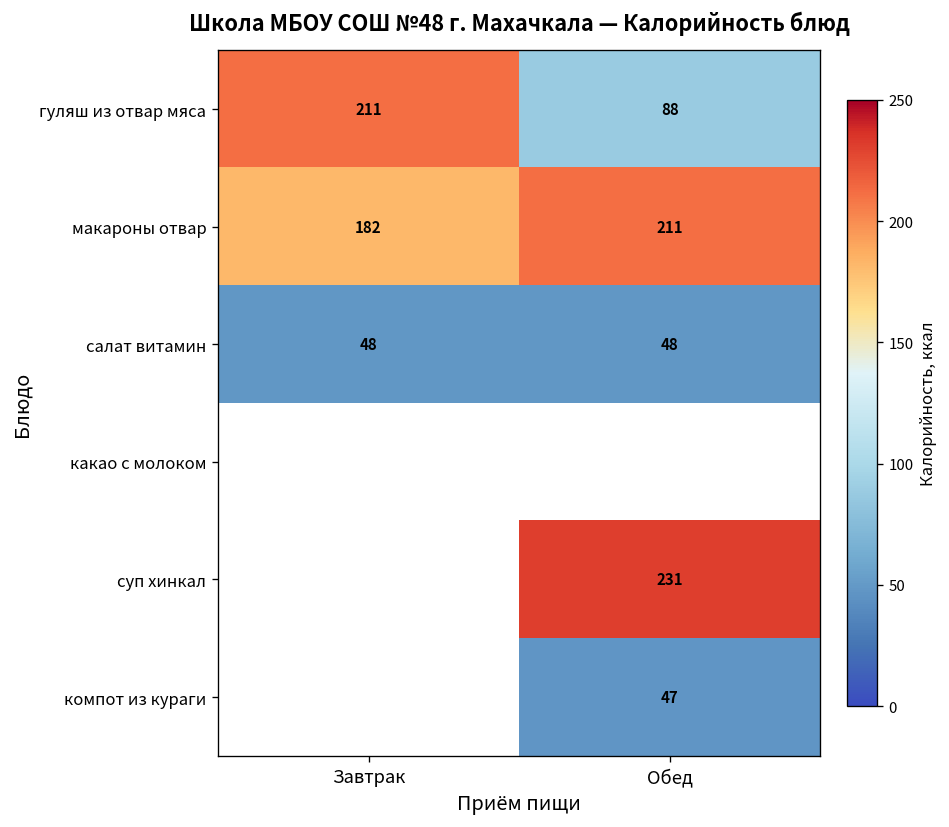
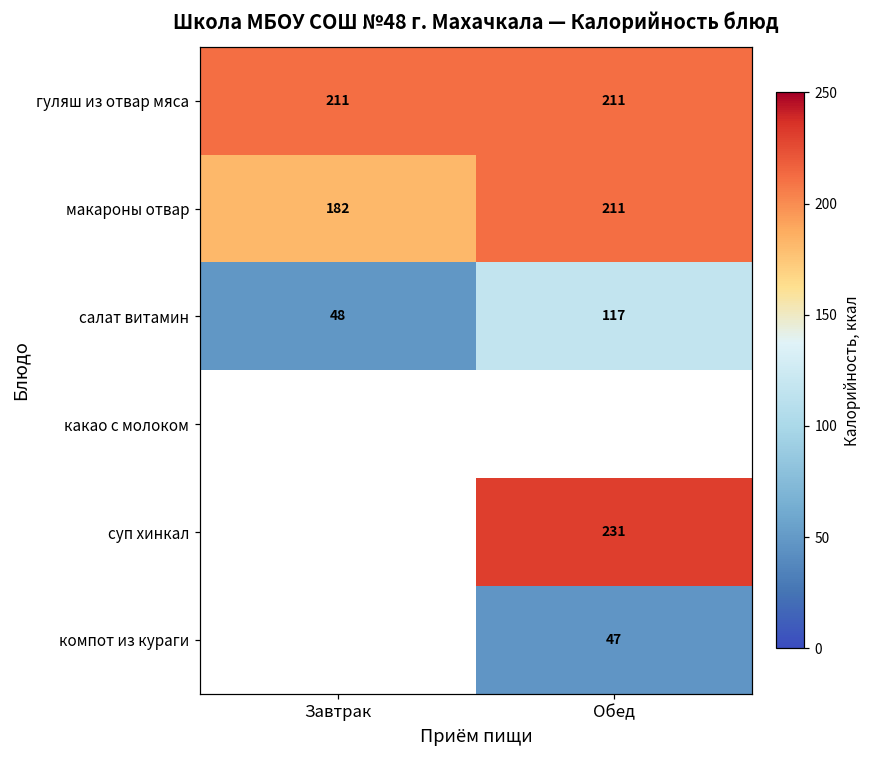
гуляш из отвар мяса, Обед: 88 -> 211
салат витамин, Обед: 48 -> 117
